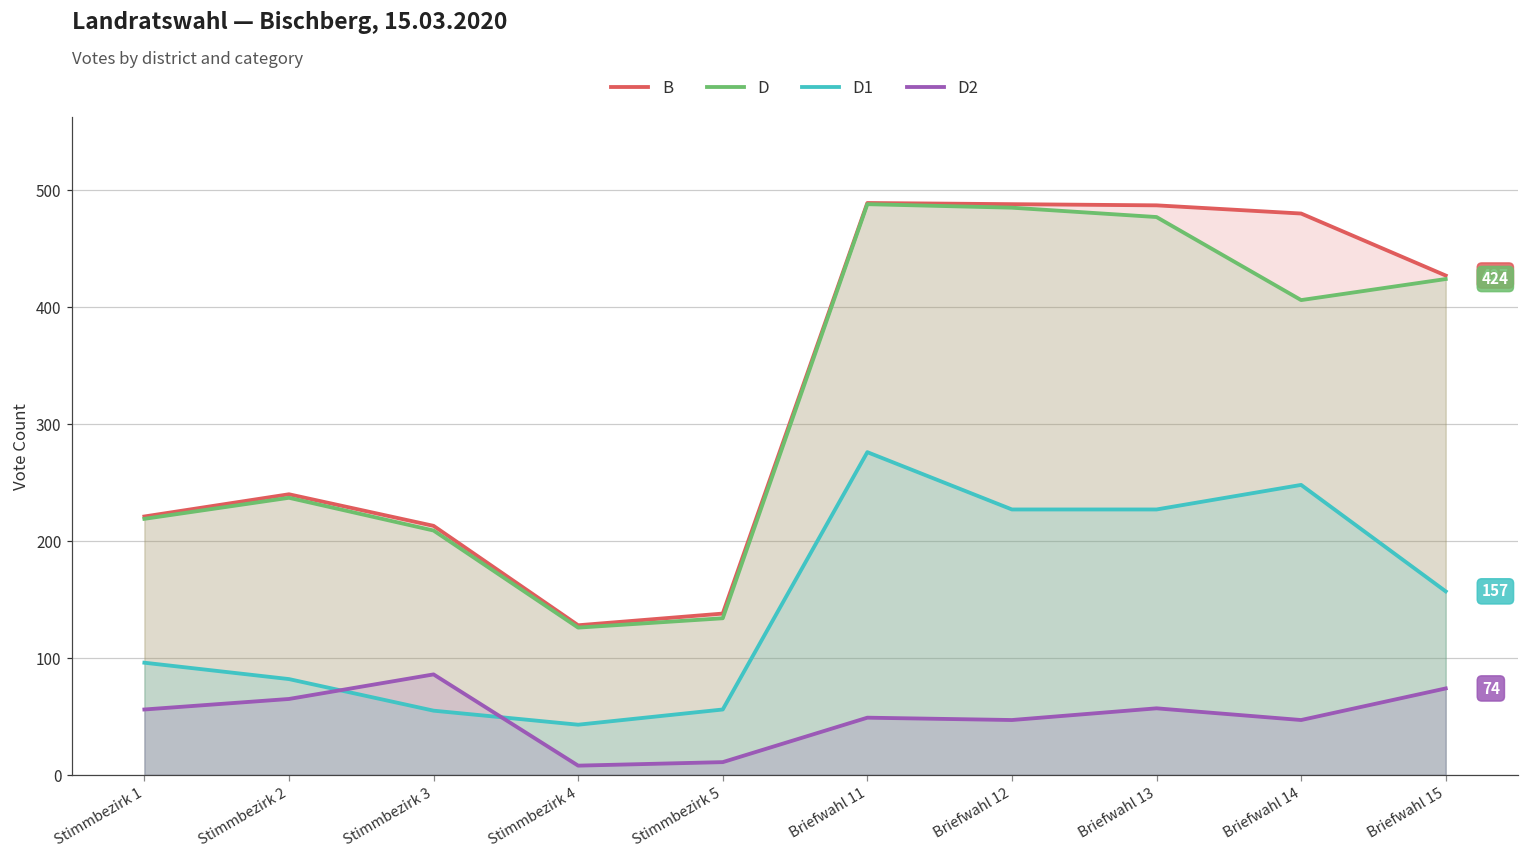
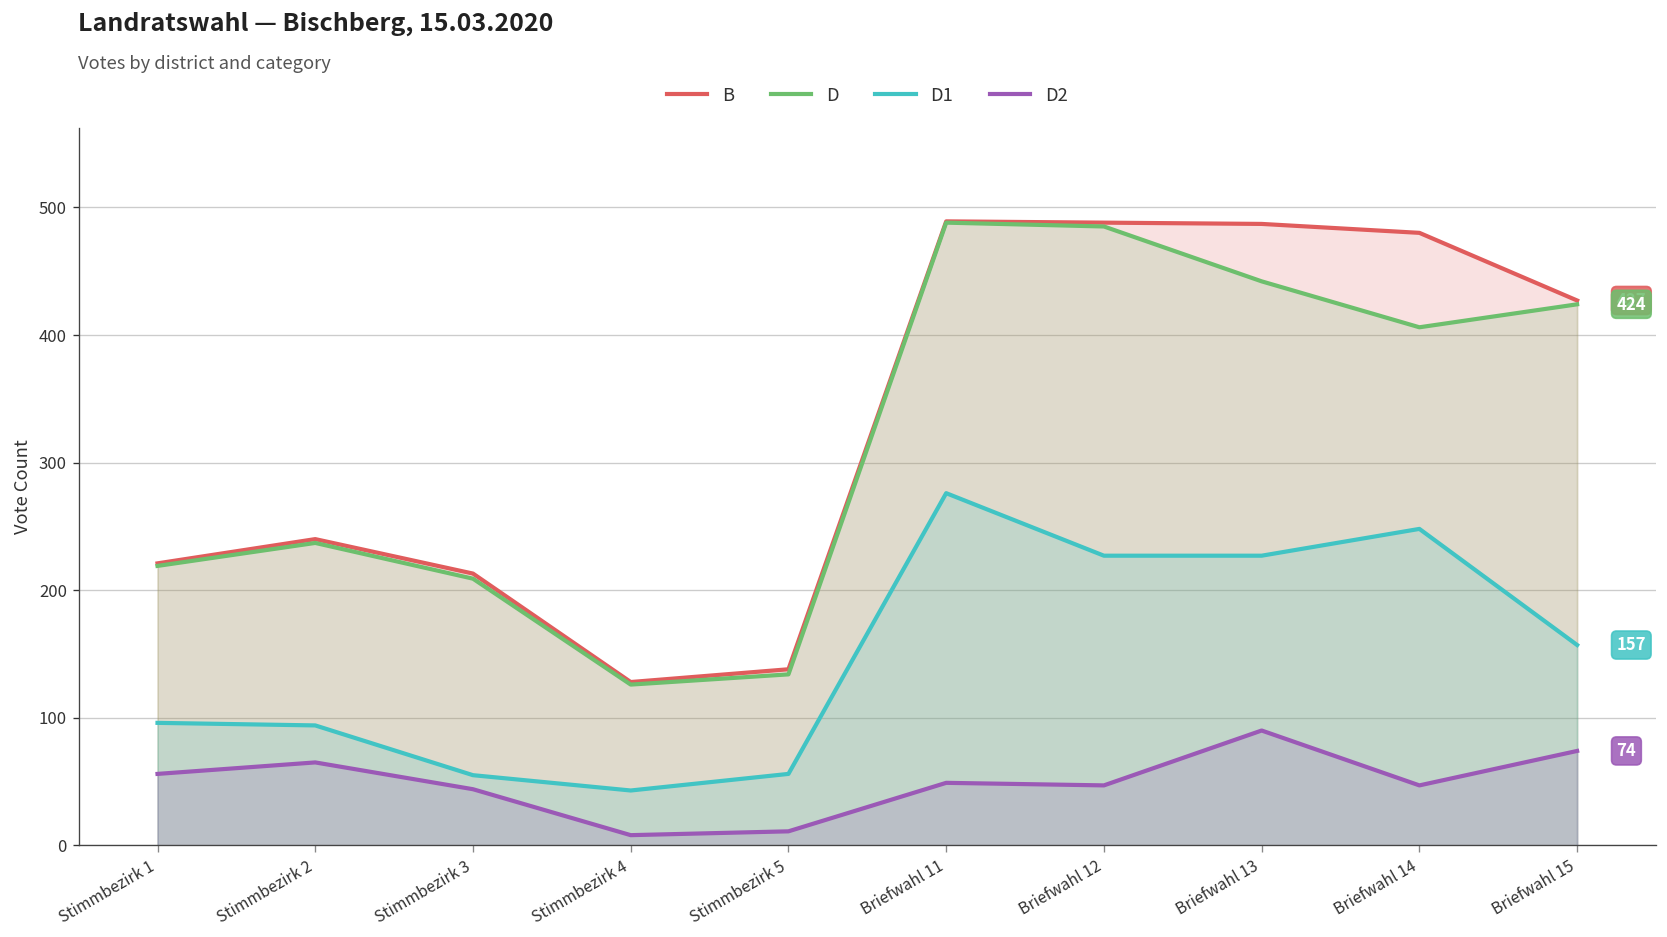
D1, Stimmbezirk 2: 82 -> 94
D2, Stimmbezirk 3: 86 -> 44
D, Briefwahl 13: 477 -> 442
D2, Briefwahl 13: 57 -> 90
